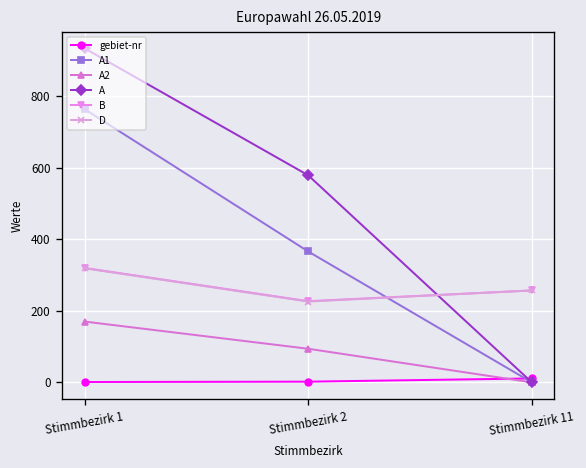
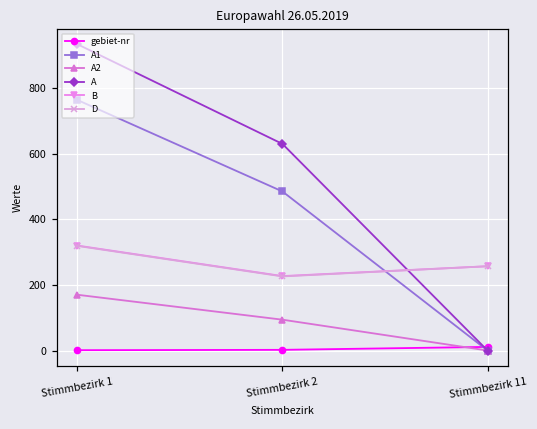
A1, Stimmbezirk 2: 370 -> 490
A, Stimmbezirk 2: 580 -> 630
